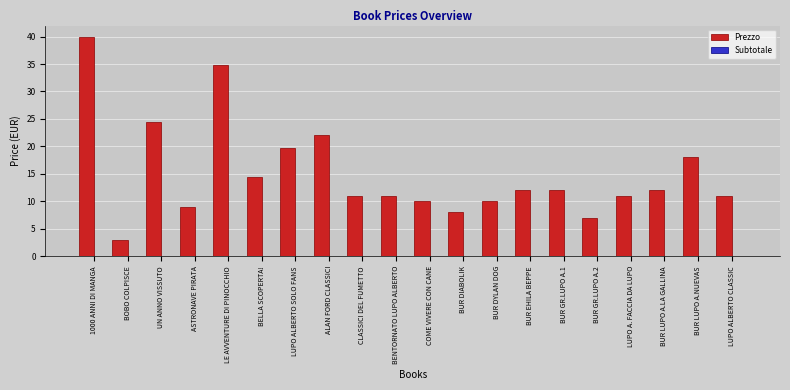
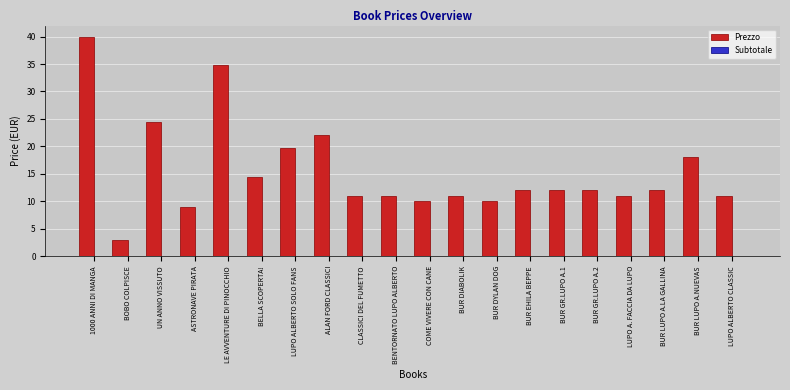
Prezzo, BUR DIABOLIK: 8 -> 11
Prezzo, BUR GR.LUPO A.2: 7 -> 12
